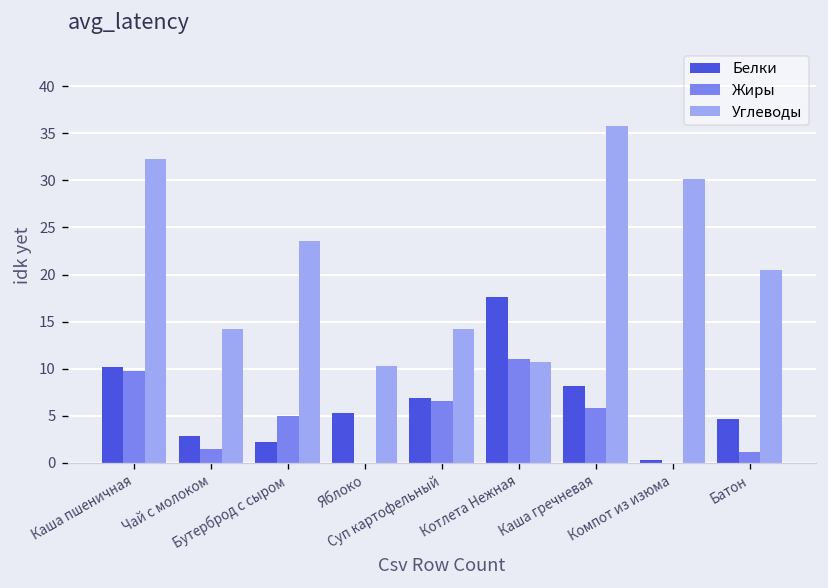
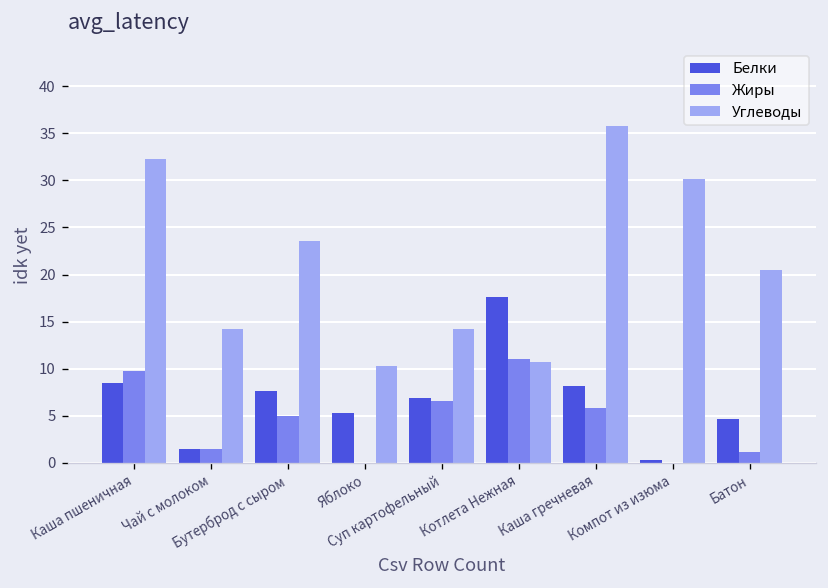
Белки, Каша пшеничная: 10 -> 9
Белки, Чай с молоком: 3 -> 1
Белки, Бутерброд с сыром: 2 -> 8
